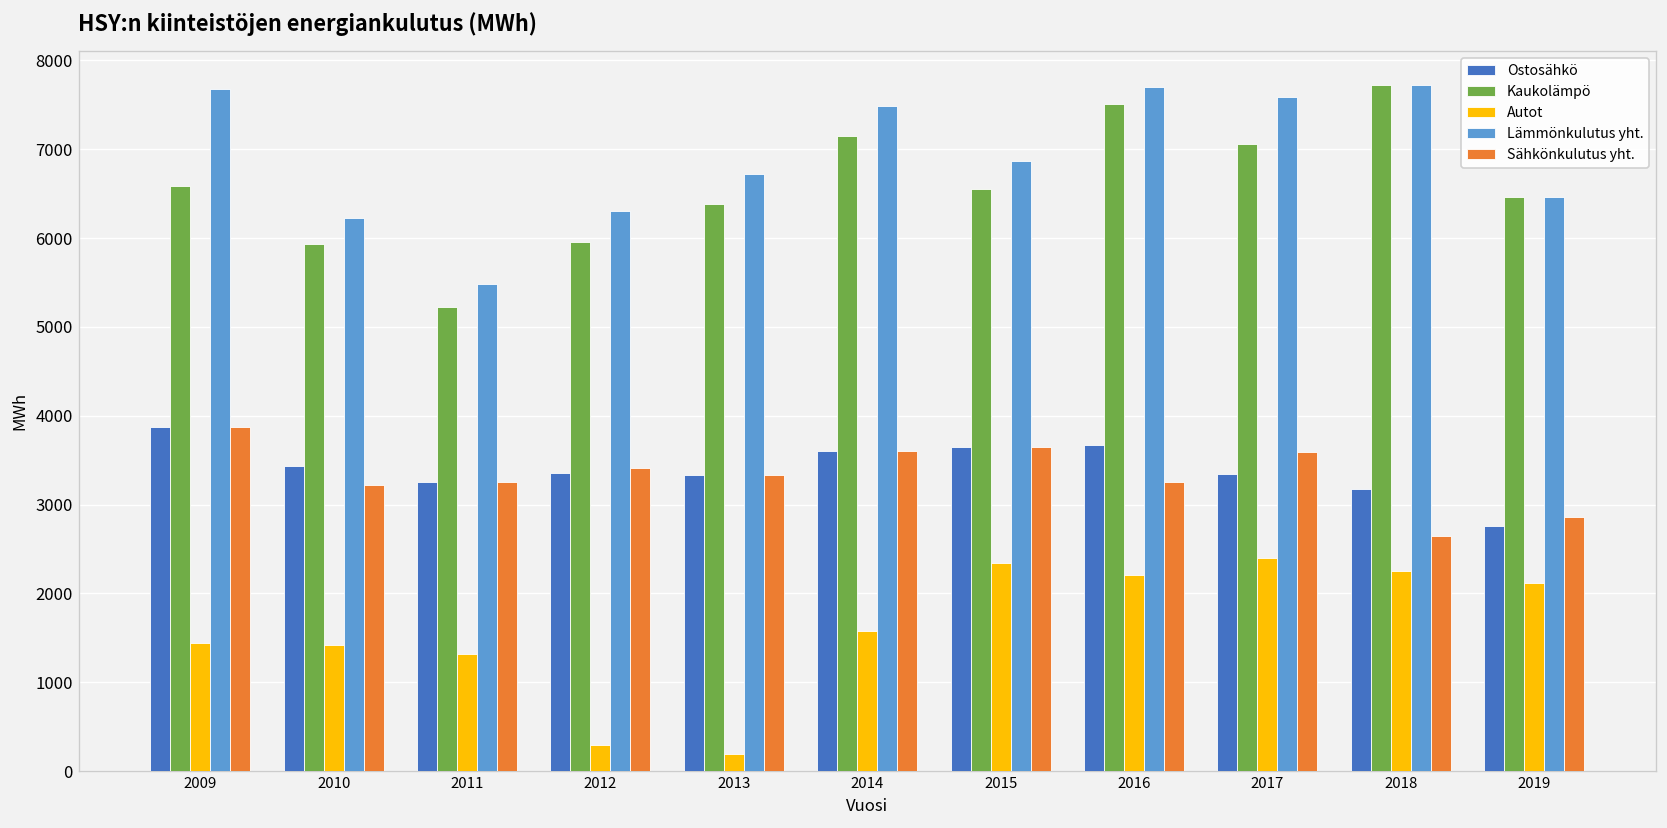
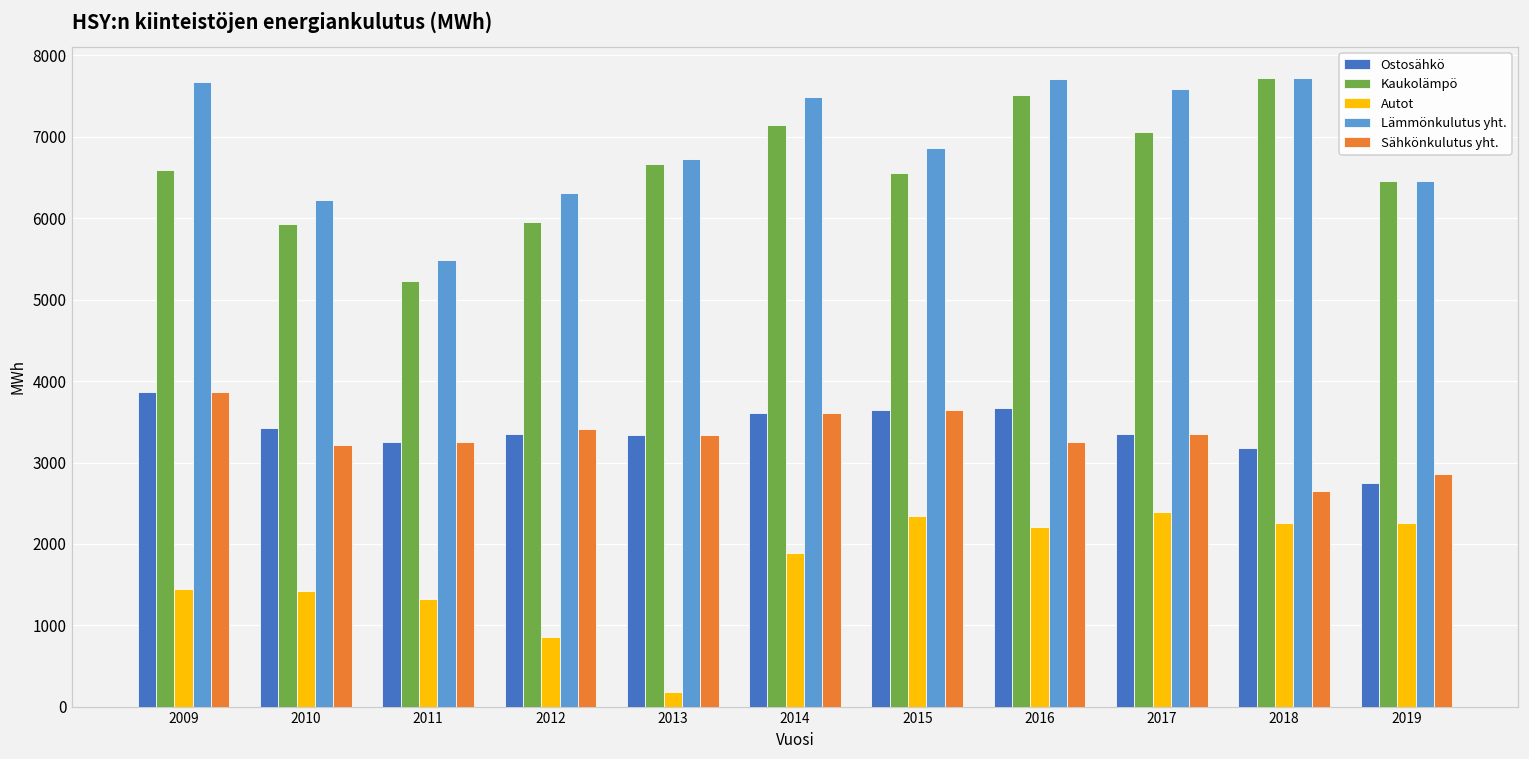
Autot, 2012: 300 -> 900
Kaukolämpö, 2013: 6400 -> 6700
Autot, 2014: 1600 -> 1900
Sähkönkulutus yht., 2017: 3600 -> 3300
Autot, 2019: 2100 -> 2300
